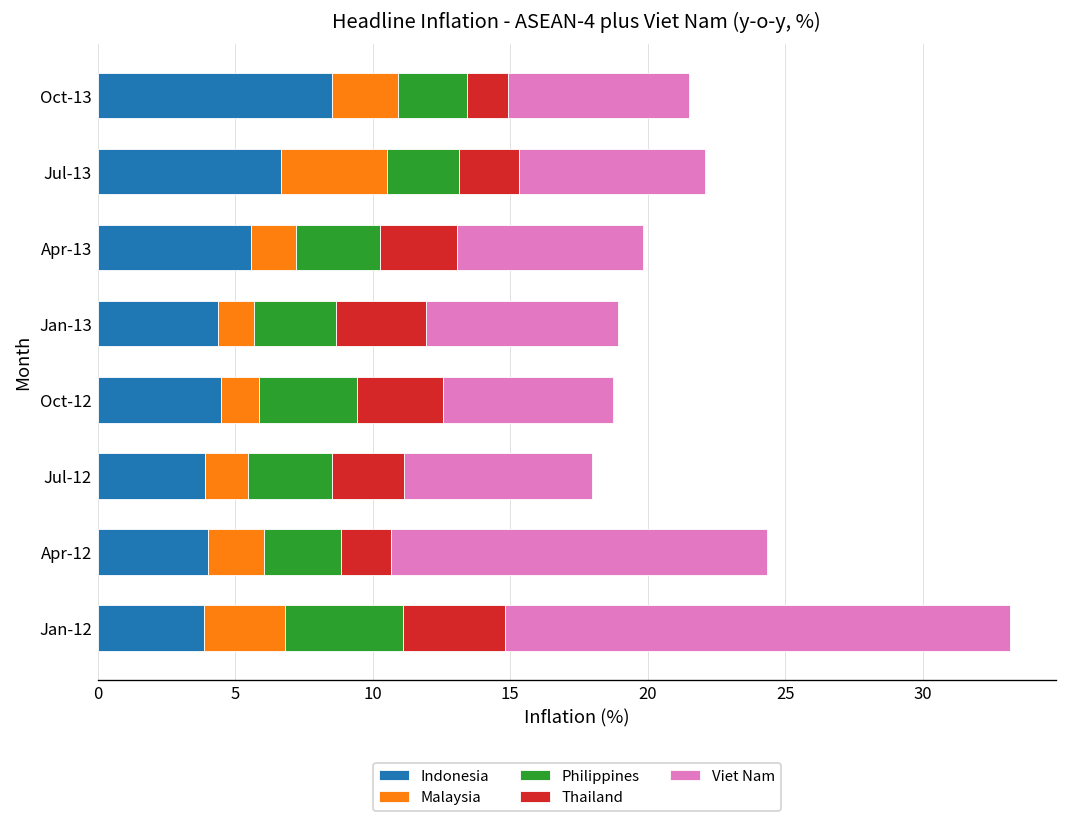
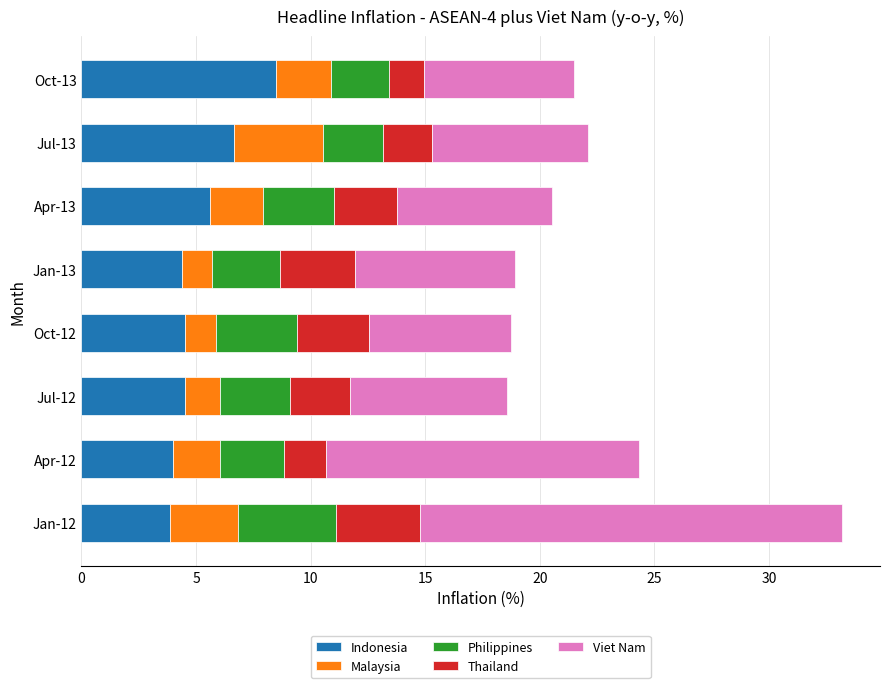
Malaysia, Apr-13: 1.6 -> 2.4
Indonesia, Jul-12: 3.9 -> 4.5
